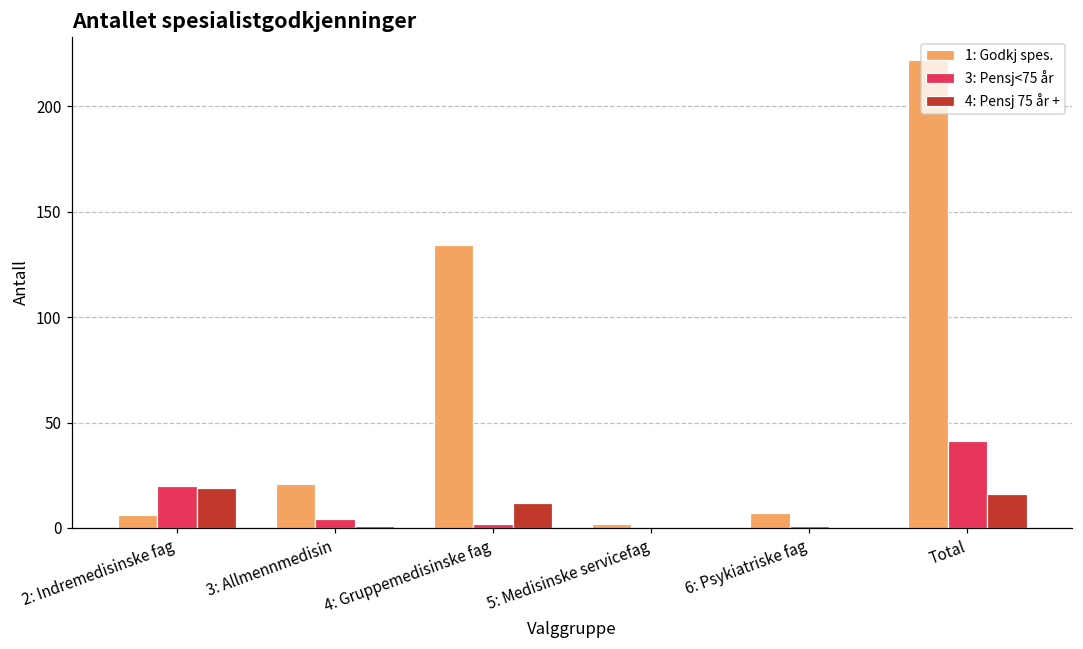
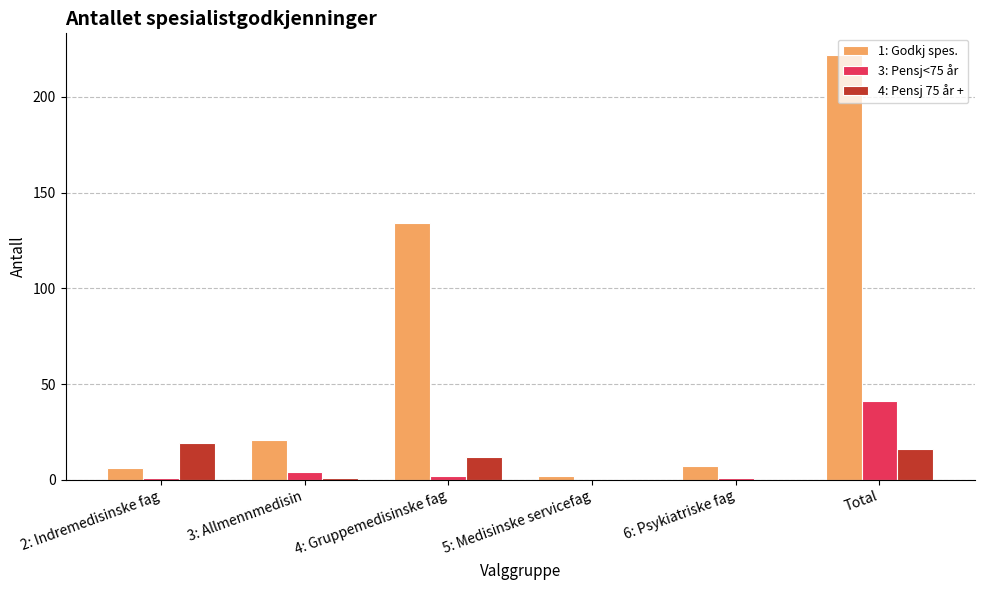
3: Pensj<75 år, 2: Indremedisinske fag: 20 -> 1
